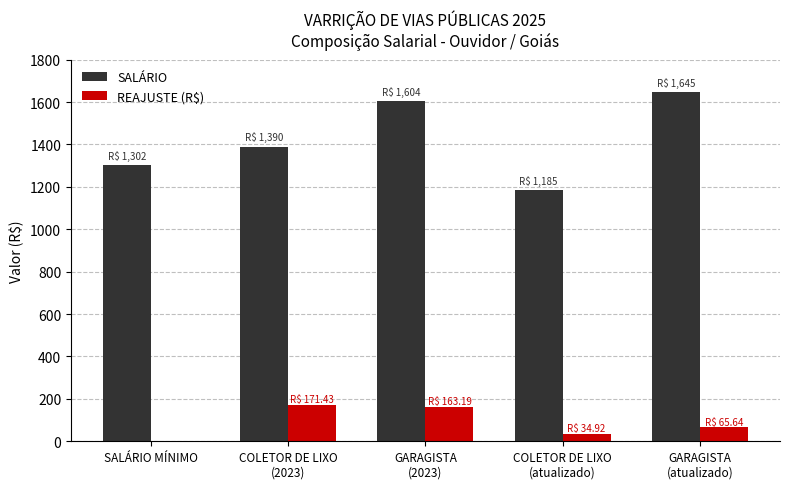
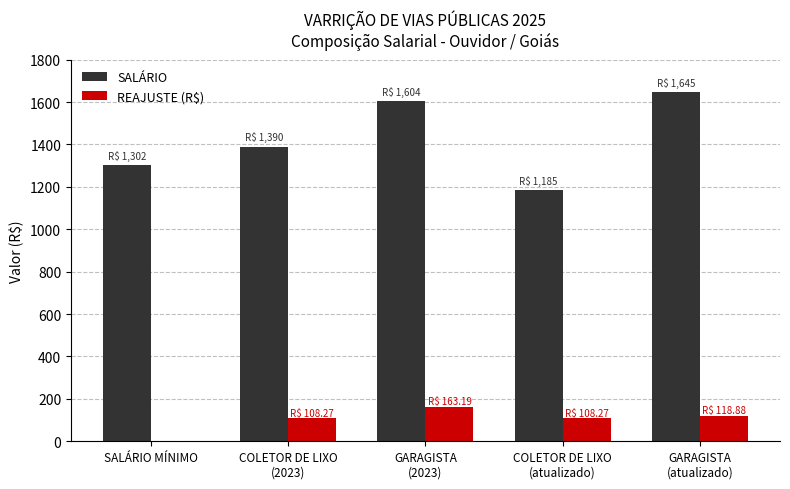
REAJUSTE (R$), COLETOR DE LIXO (2023): 171.43 -> 108.27
REAJUSTE (R$), COLETOR DE LIXO (atualizado): 34.92 -> 108.27
REAJUSTE (R$), GARAGISTA (atualizado): 65.64 -> 118.88
